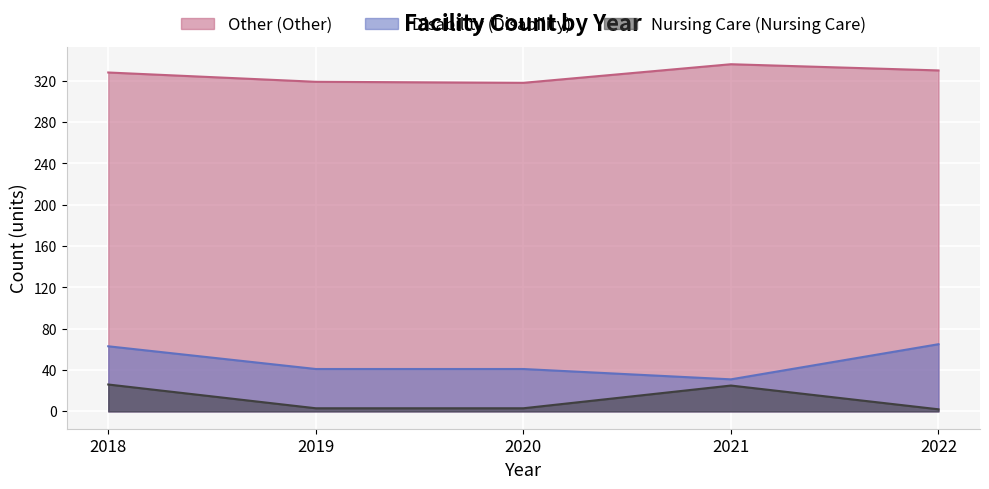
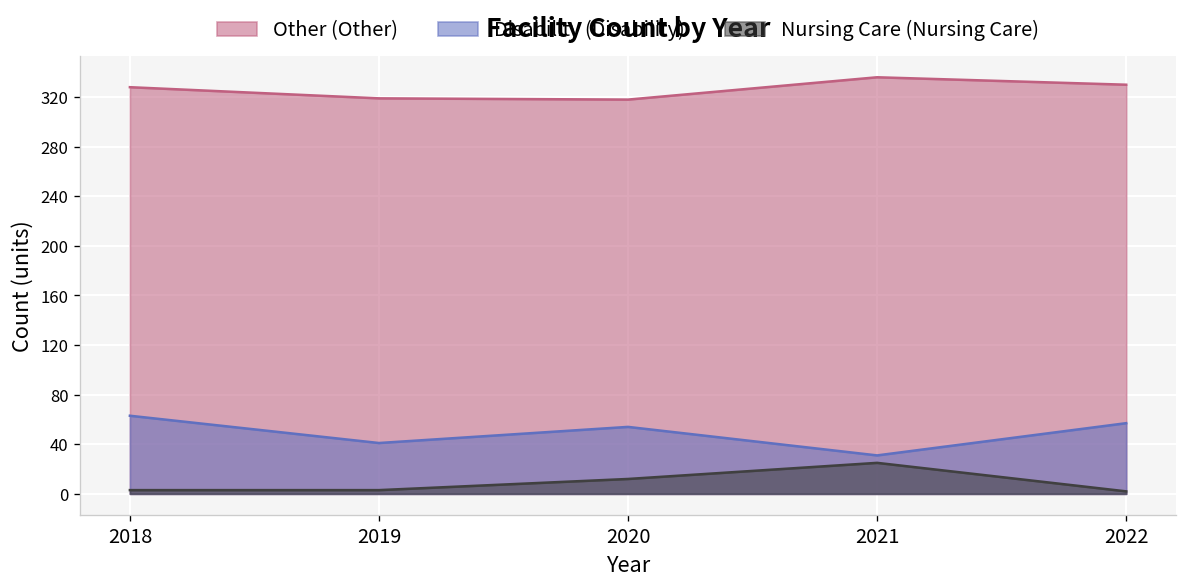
Nursing Care (Nursing Care), 2018: 26 -> 3
Disability (Disability), 2020: 41 -> 54
Nursing Care (Nursing Care), 2020: 3 -> 12
Disability (Disability), 2022: 65 -> 57
